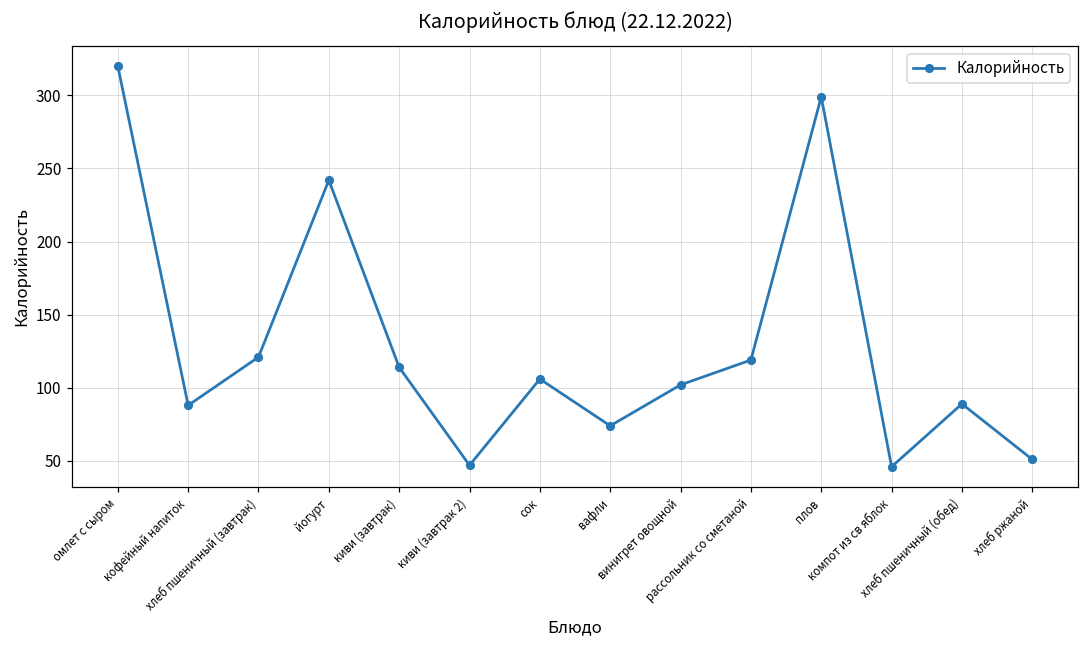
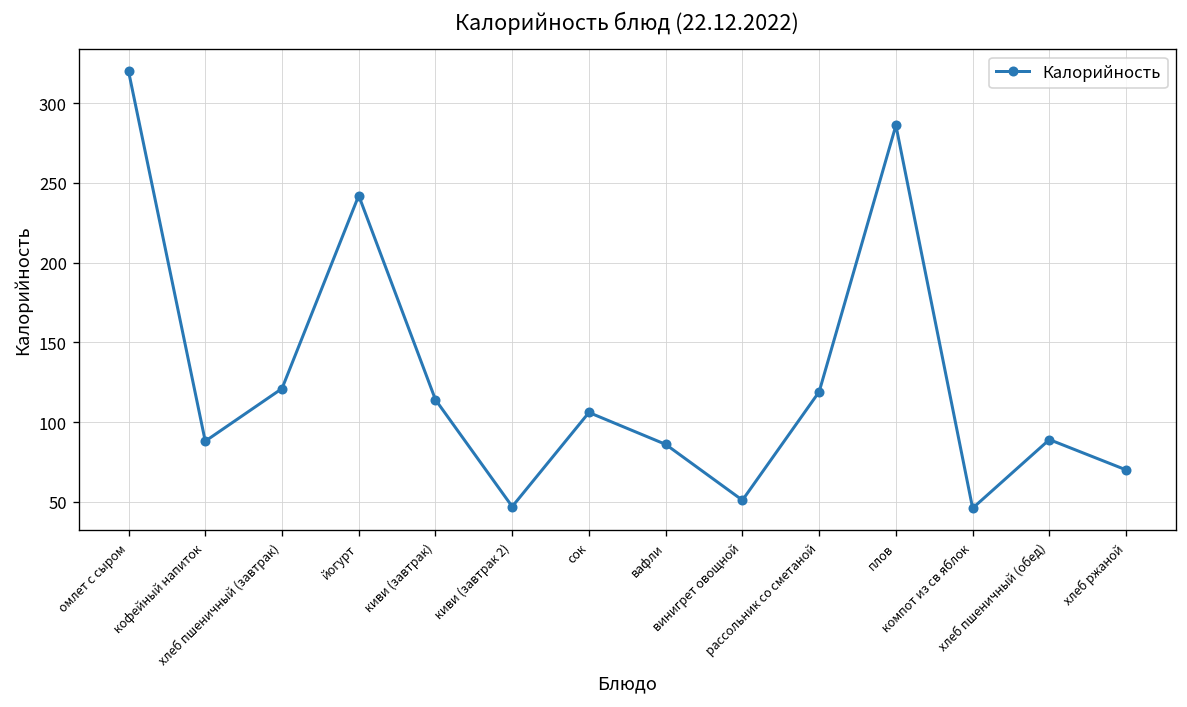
вафли: 74 -> 86
винигрет овощной: 102 -> 51
плов: 299 -> 286
хлеб ржаной: 51 -> 70
